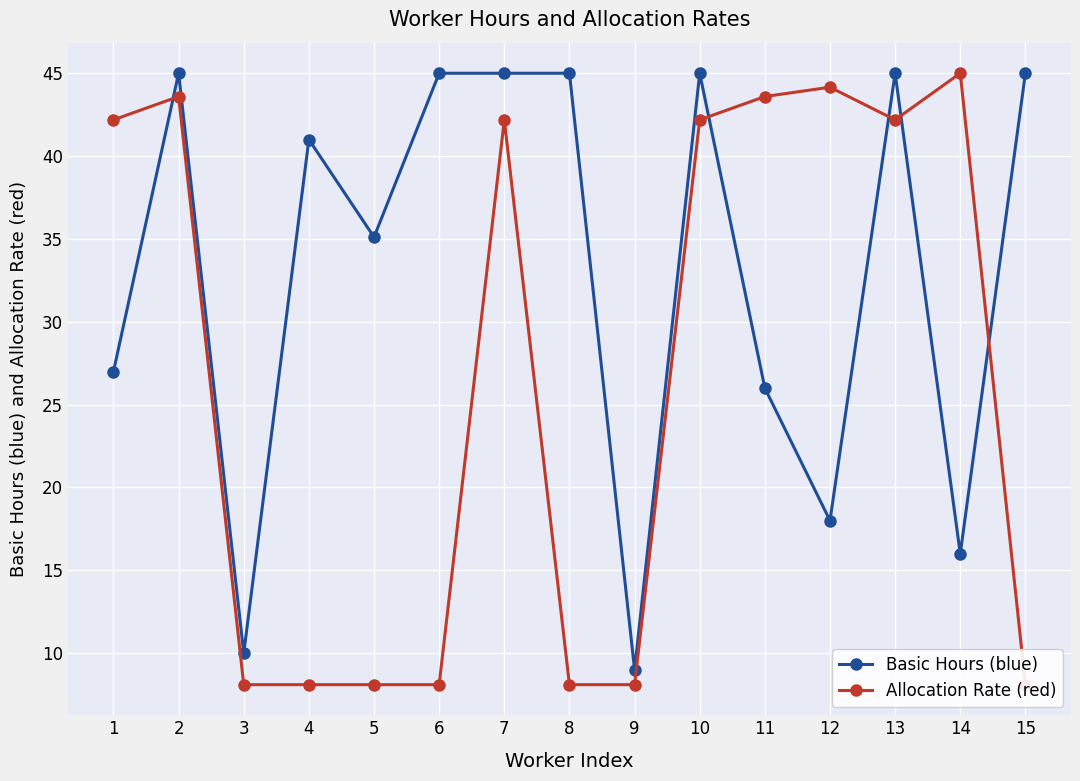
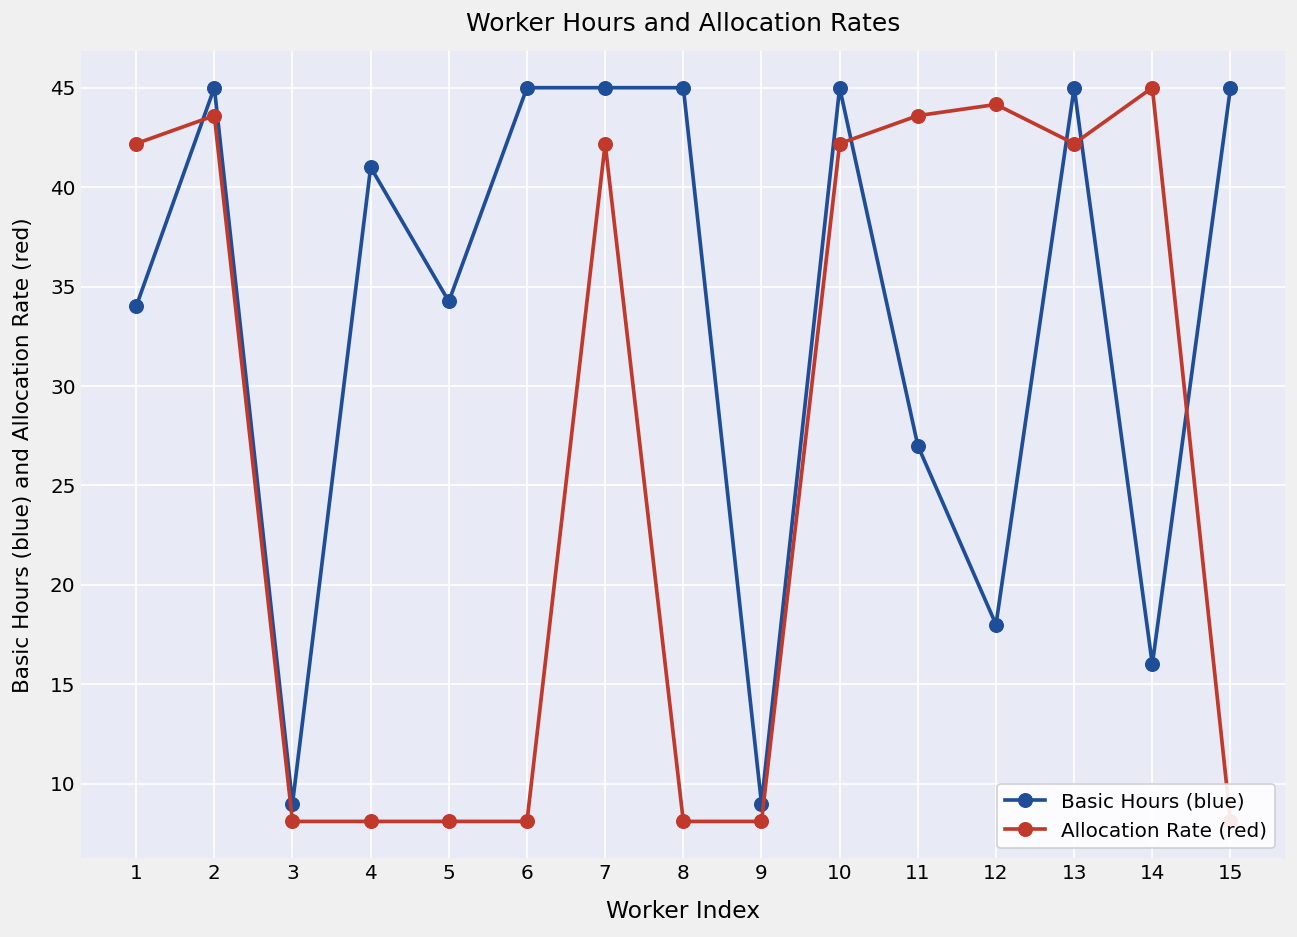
Basic Hours (blue), 1: 27 -> 34
Basic Hours (blue), 3: 10 -> 9
Basic Hours (blue), 5: 35.1 -> 34.3
Basic Hours (blue), 11: 26 -> 27
